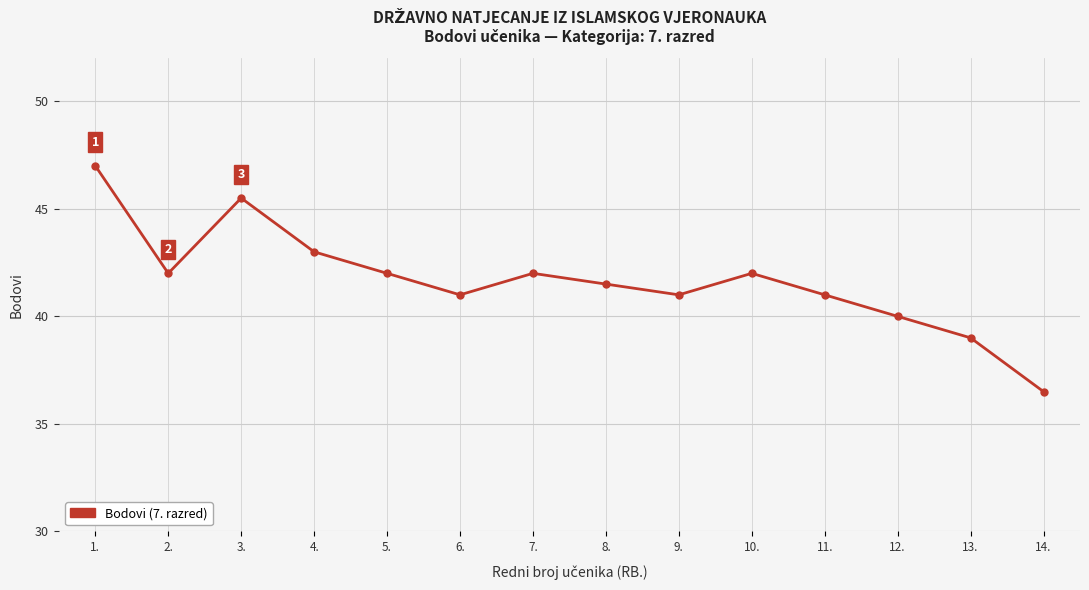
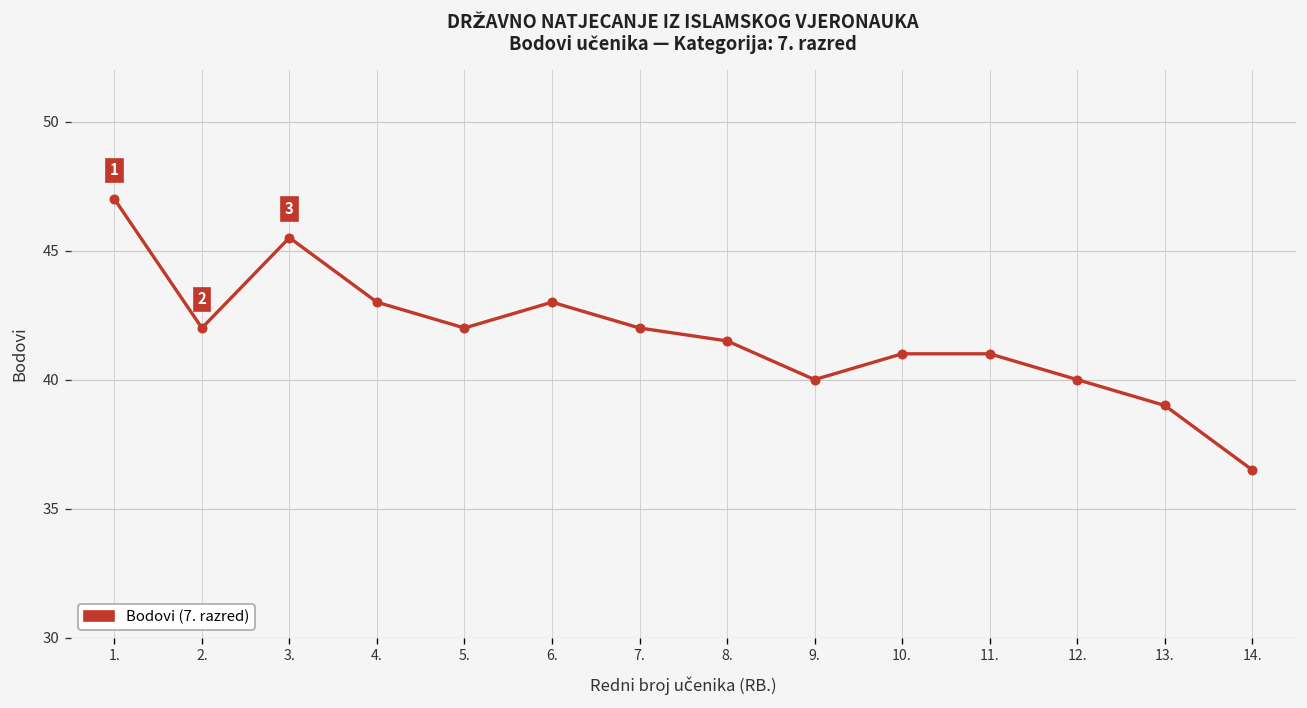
6.: 41 -> 43
9.: 41 -> 40
10.: 42 -> 41
